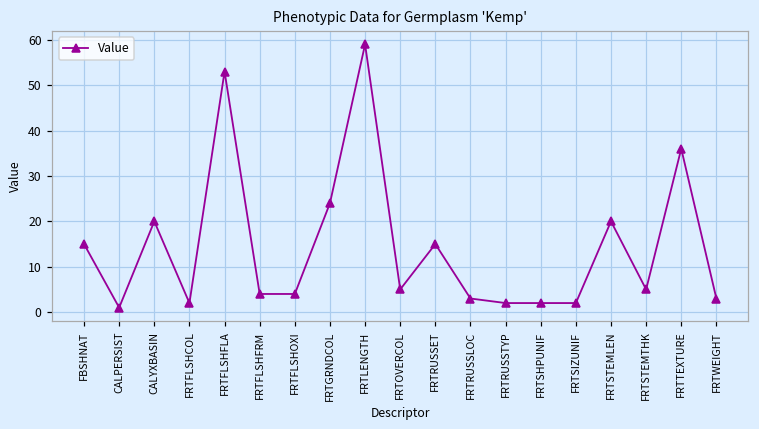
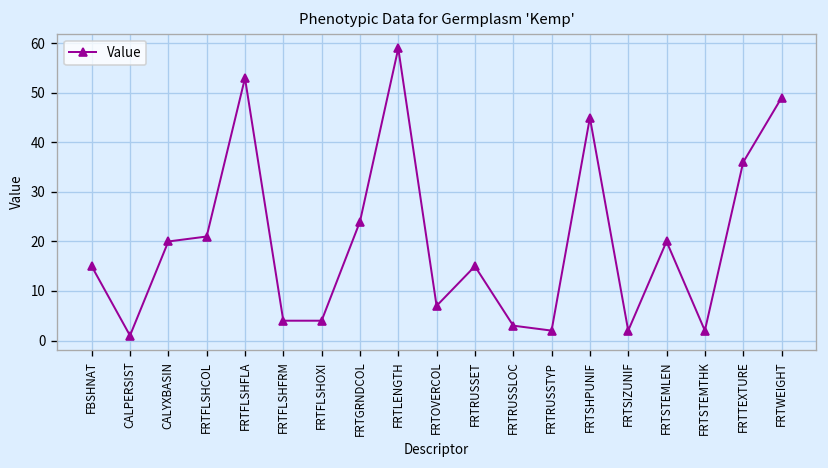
FRTFLSHCOL: 2 -> 21
FRTOVERCOL: 5 -> 7
FRTSHPUNIF: 2 -> 45
FRTSTEMTHK: 5 -> 2
FRTWEIGHT: 3 -> 49
